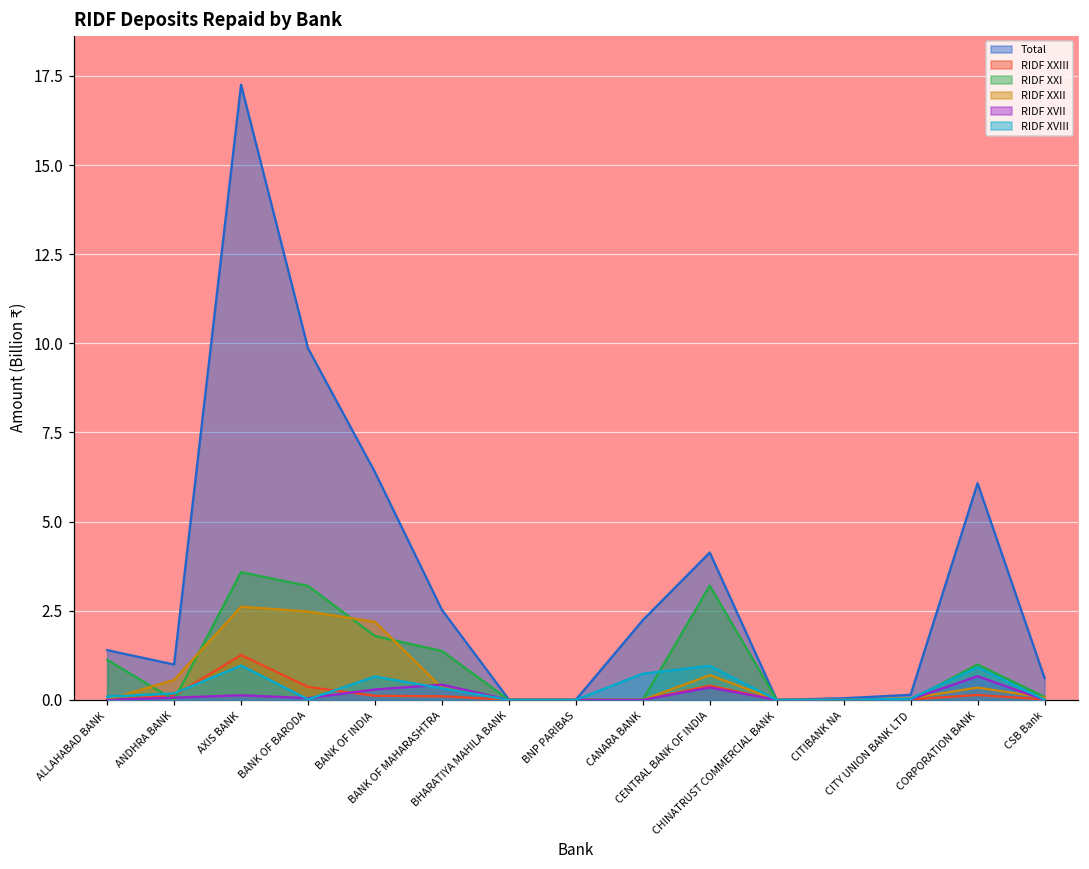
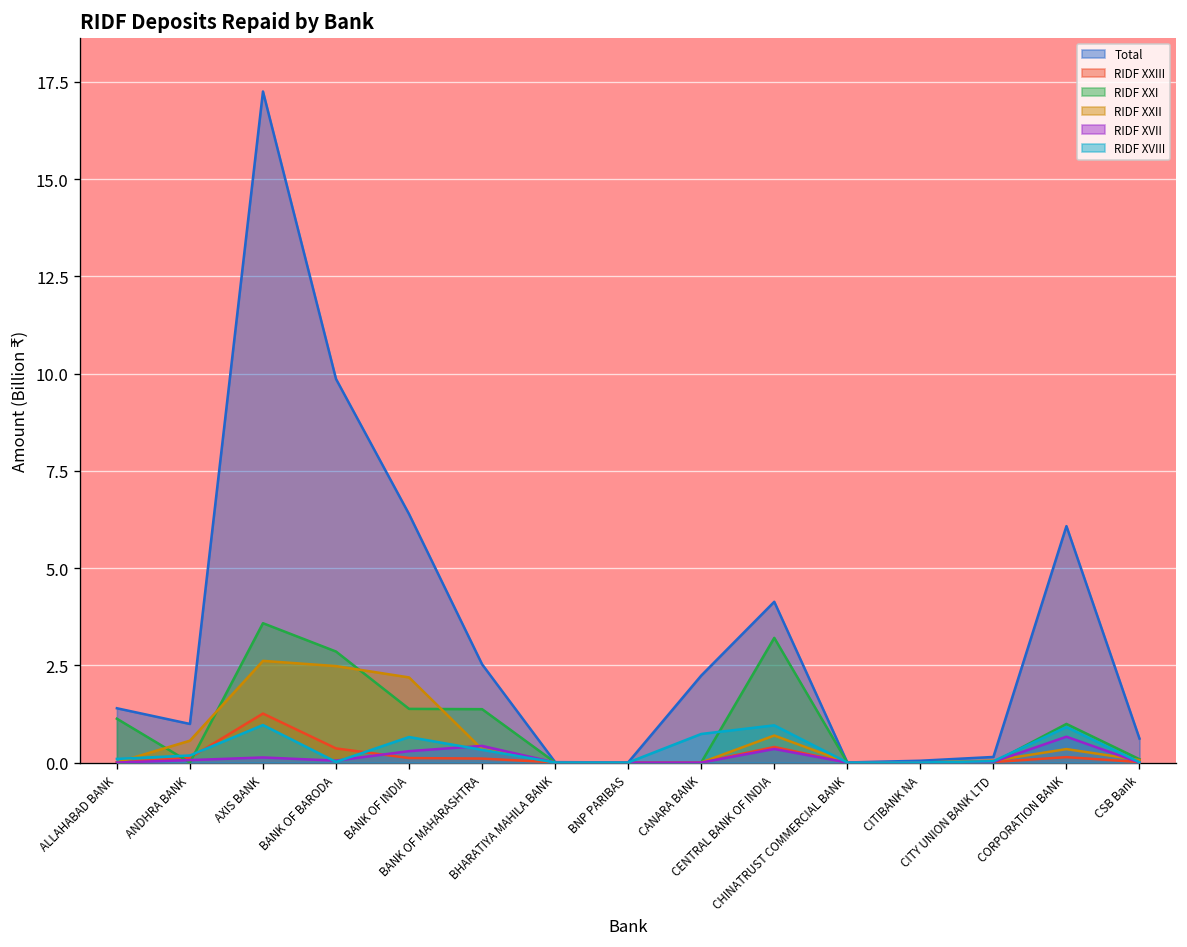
RIDF XXI, BANK OF BARODA: 3.2 -> 2.9
RIDF XXI, BANK OF INDIA: 1.8 -> 1.4
